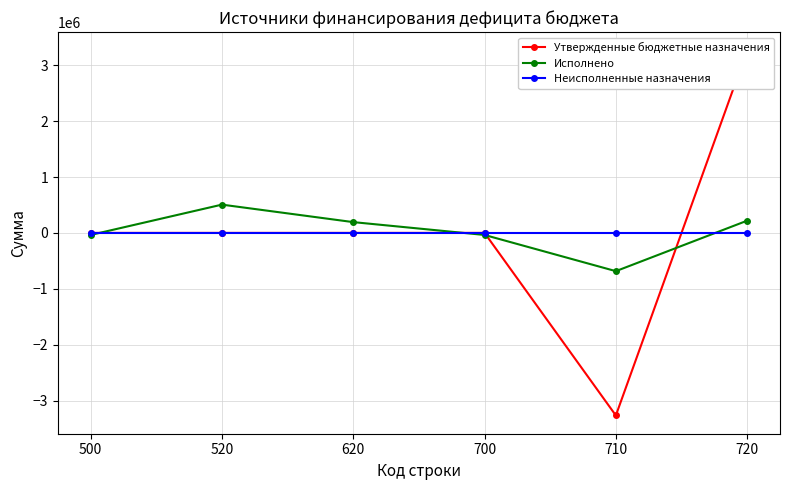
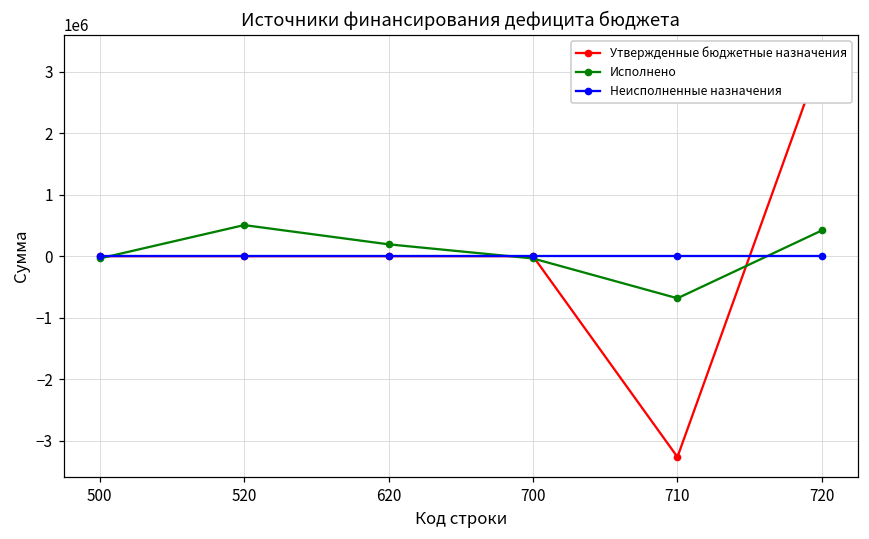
Исполнено, 720: 200000 -> 400000
